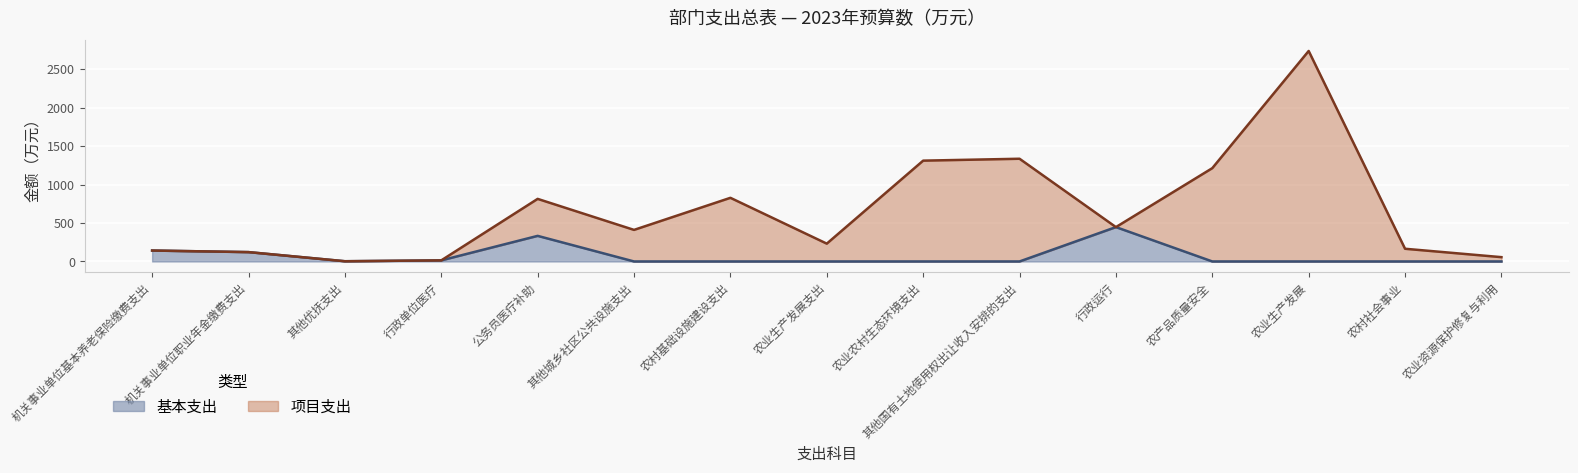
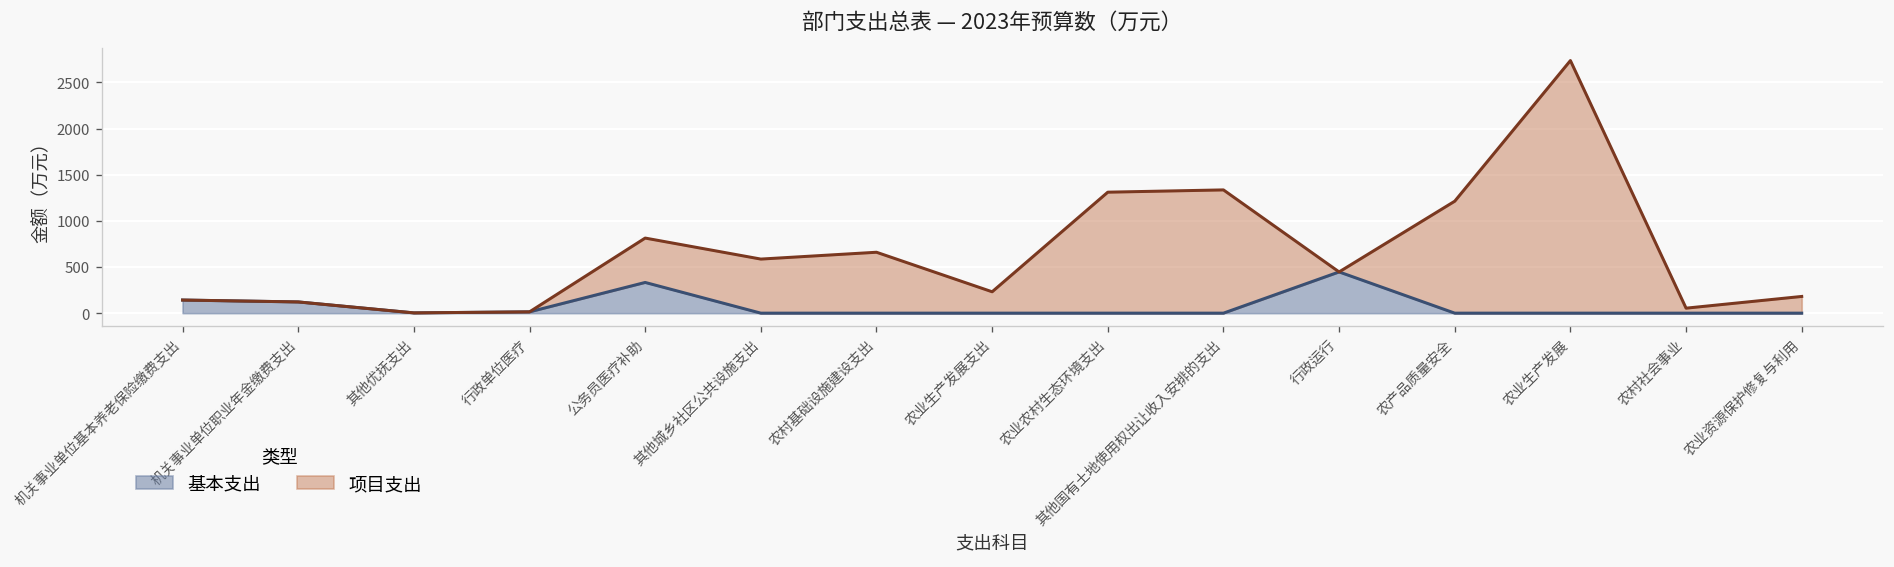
项目支出, 其他城乡社区公共设施支出: 400 -> 600
项目支出, 农村基础设施建设支出: 800 -> 700
项目支出, 农村社会事业: 200 -> 100
项目支出, 农业资源保护修复与利用: 100 -> 200
